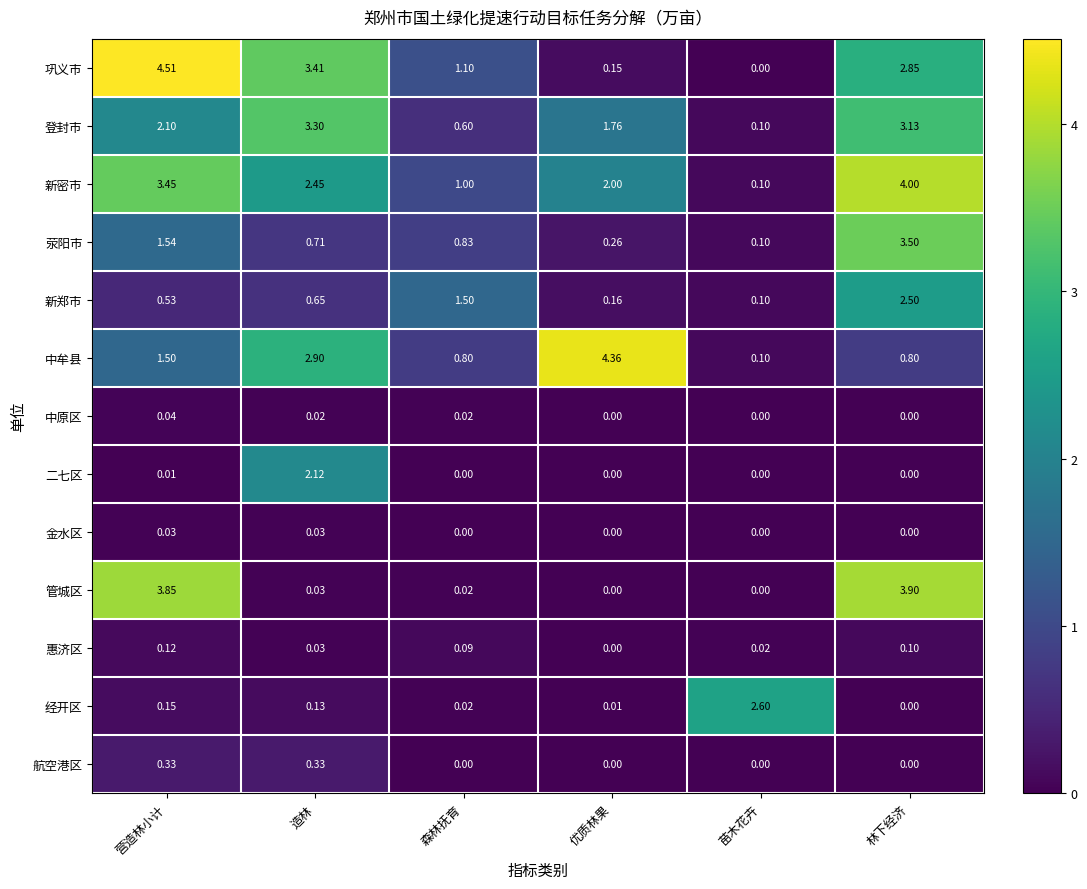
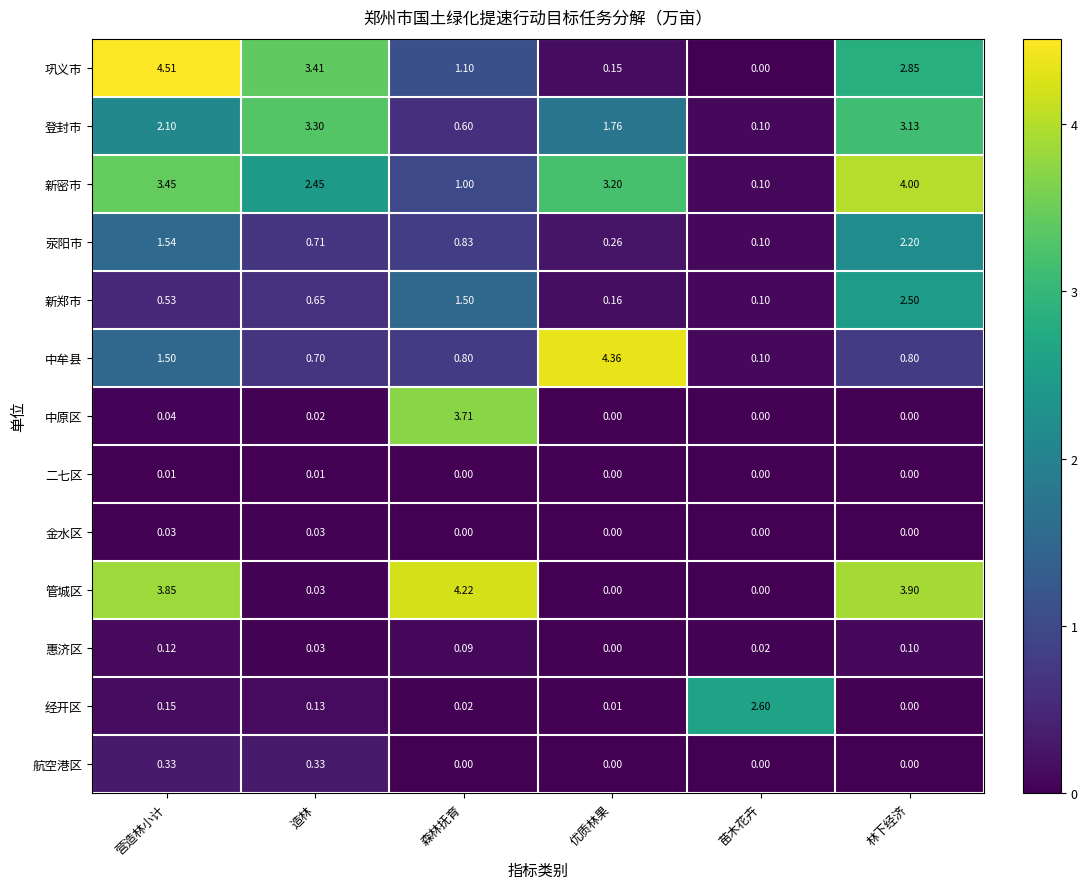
新密市, 优质林果: 2.00 -> 3.20
荥阳市, 林下经济: 3.50 -> 2.20
中牟县, 造林: 2.90 -> 0.70
中原区, 森林抚育: 0.02 -> 3.71
二七区, 造林: 2.12 -> 0.01
管城区, 森林抚育: 0.02 -> 4.22
